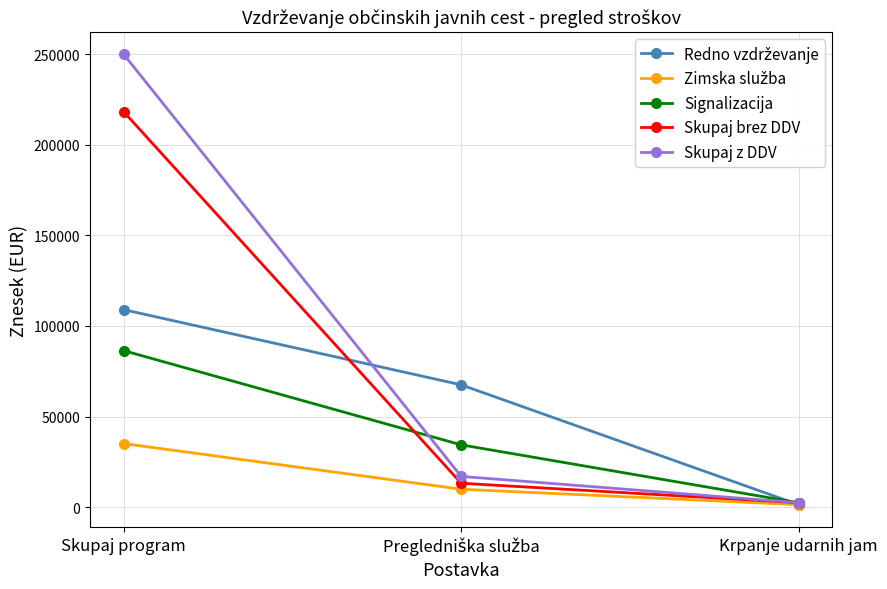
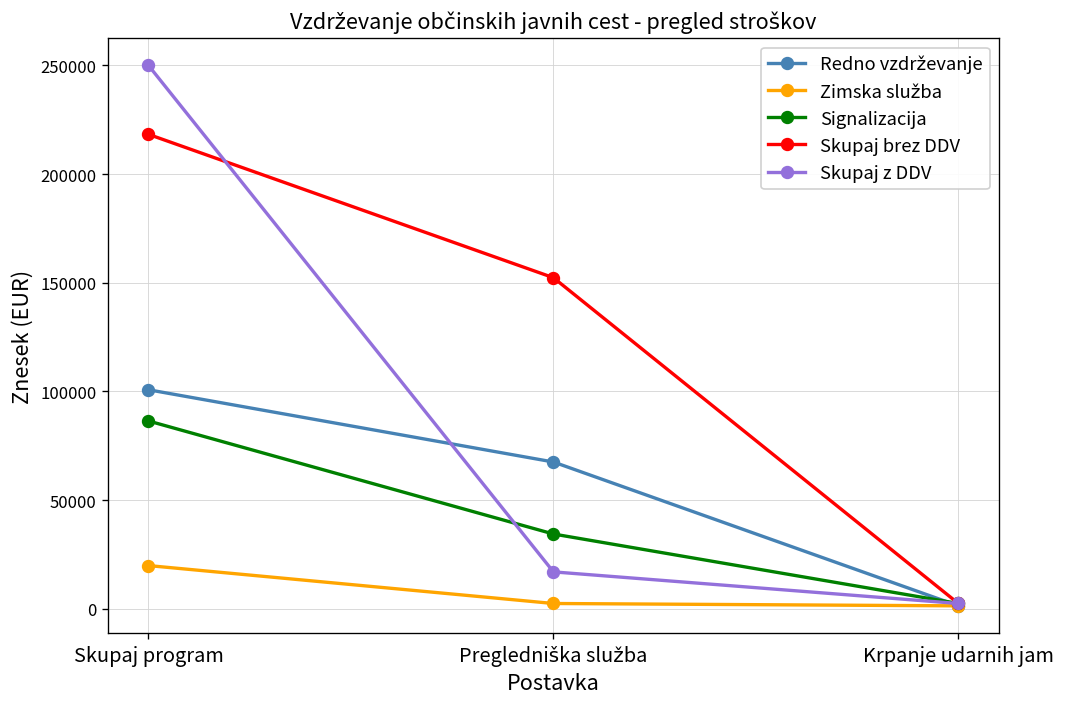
Redno vzdrževanje, Skupaj program: 109000 -> 101000
Zimska služba, Skupaj program: 35000 -> 20000
Zimska služba, Pregledniška služba: 10000 -> 2000
Skupaj brez DDV, Pregledniška služba: 13000 -> 152000
